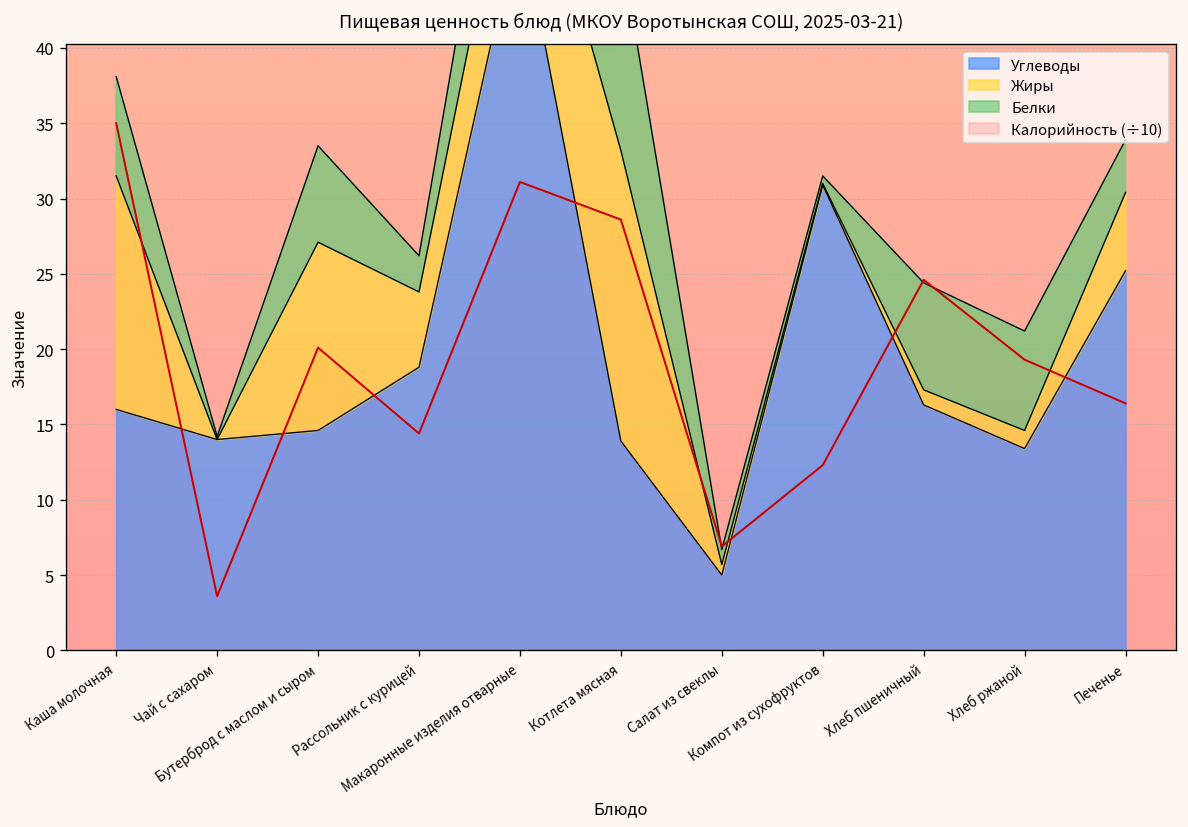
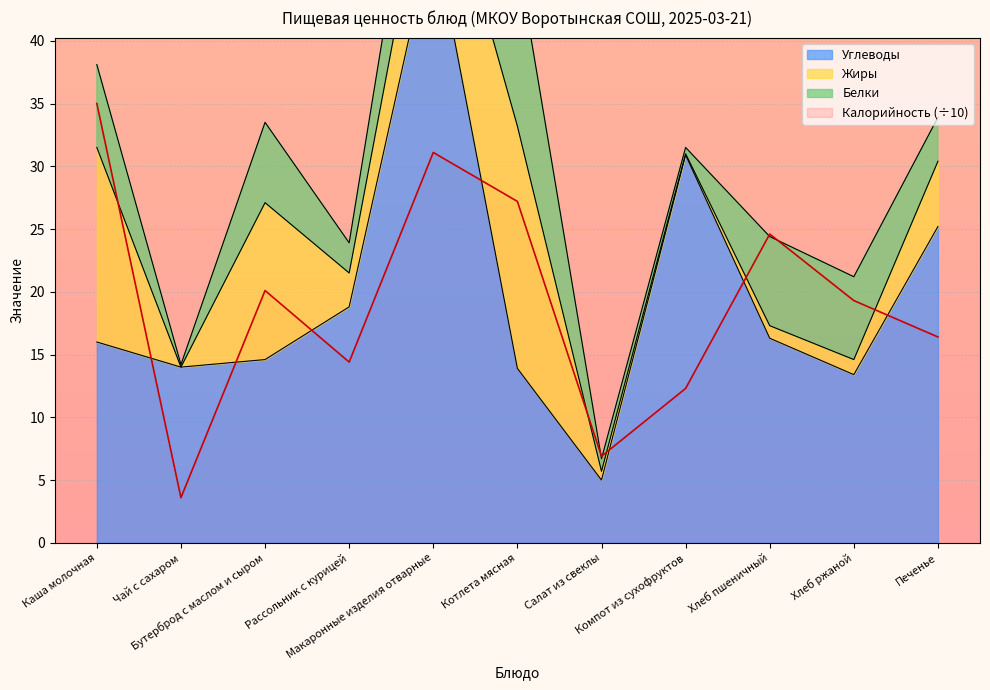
Жиры, Рассольник с курицей: 5.0 -> 2.7
Калорийность (÷10), Котлета мясная: 28.6 -> 27.2
